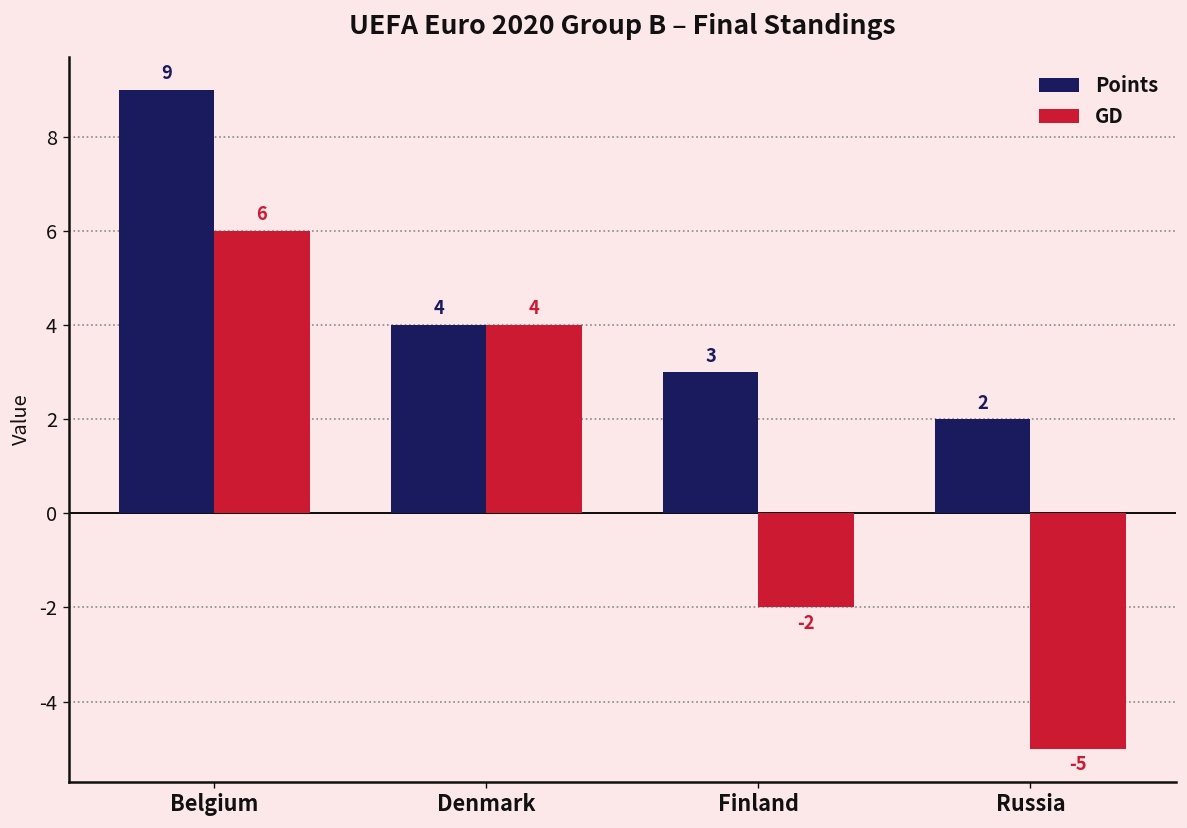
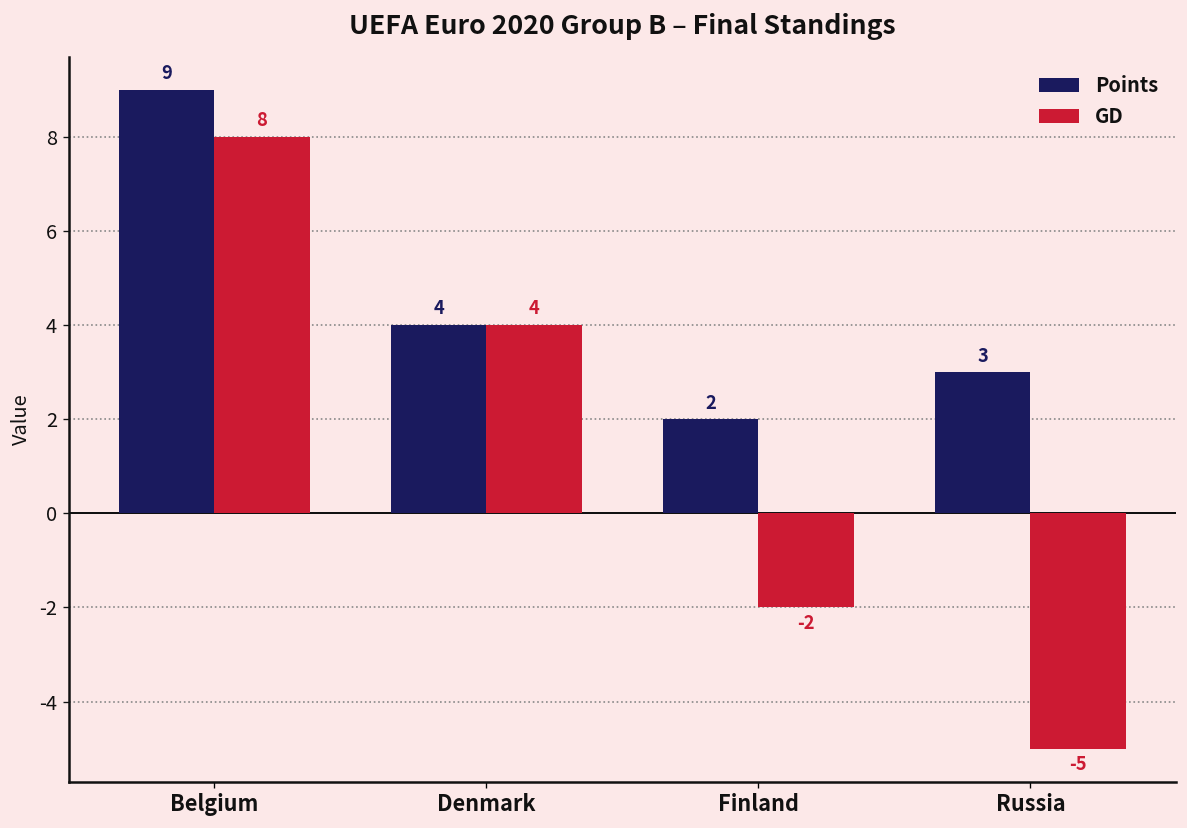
GD, Belgium: 6 -> 8
Points, Finland: 3 -> 2
Points, Russia: 2 -> 3
